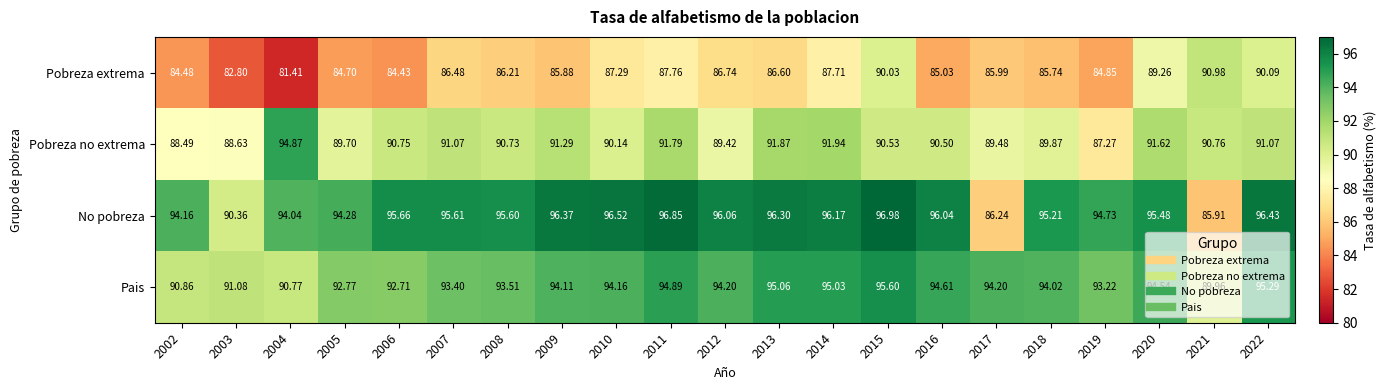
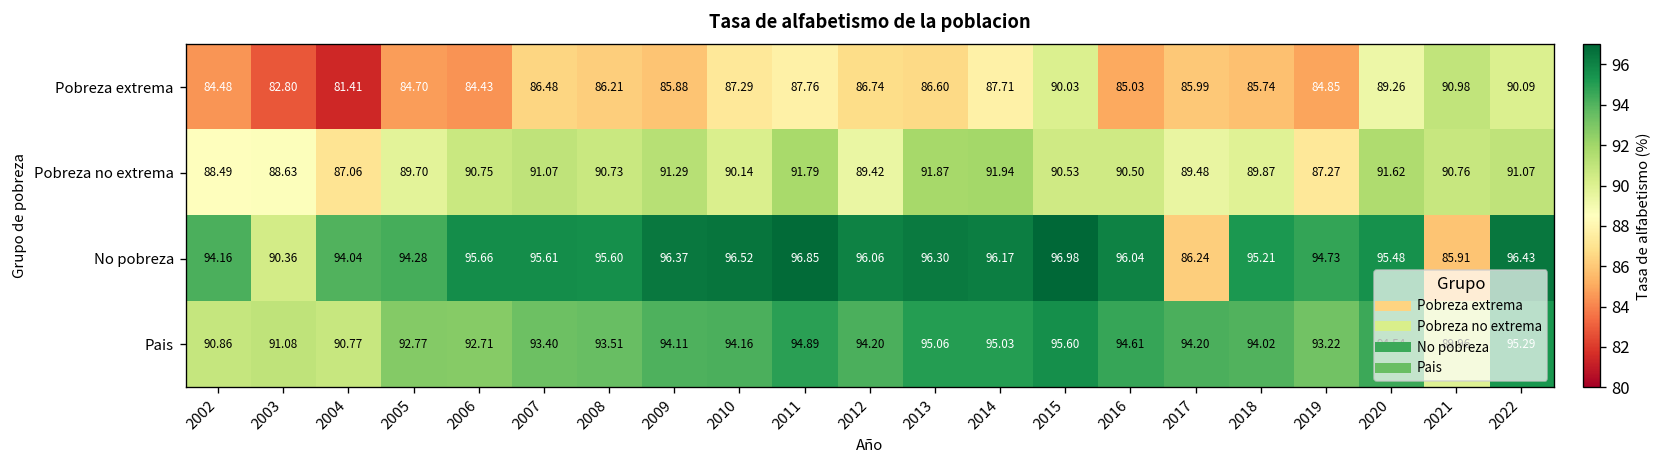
Pobreza no extrema, 2004: 94.87 -> 87.06
